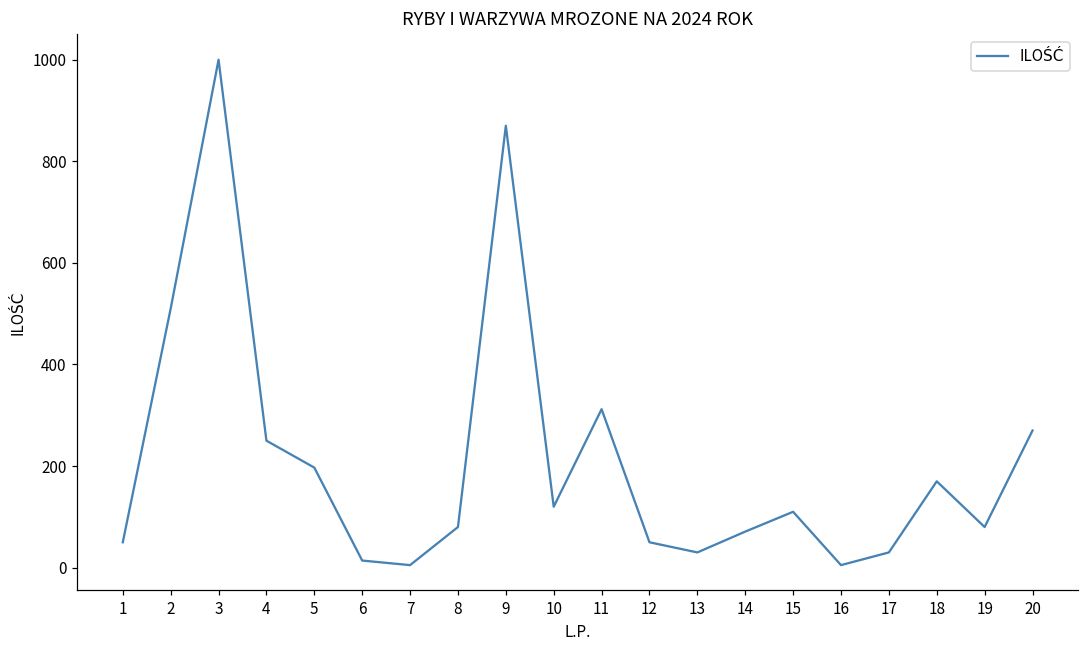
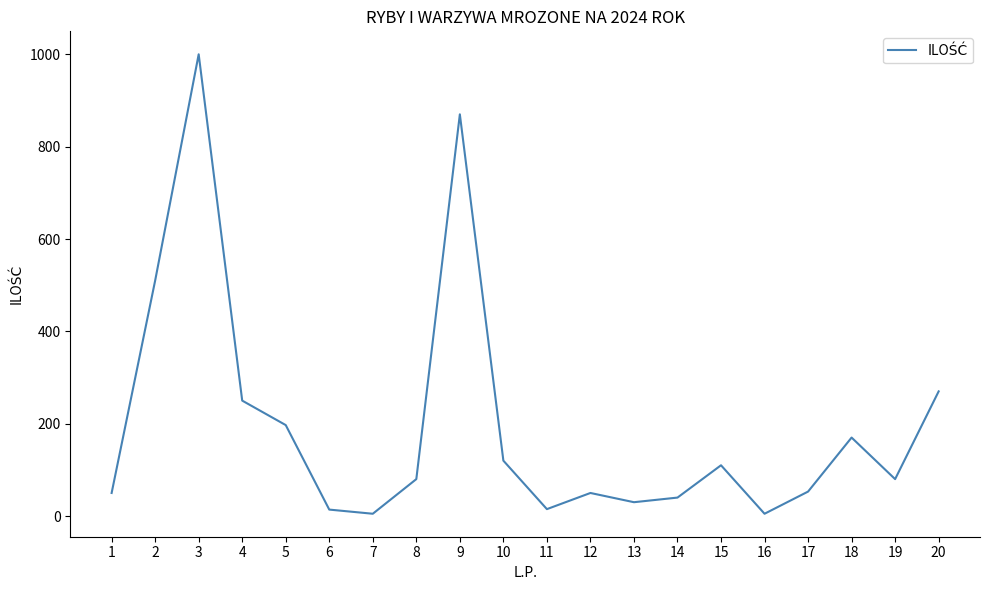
11: 310 -> 20
14: 70 -> 40
17: 30 -> 50
